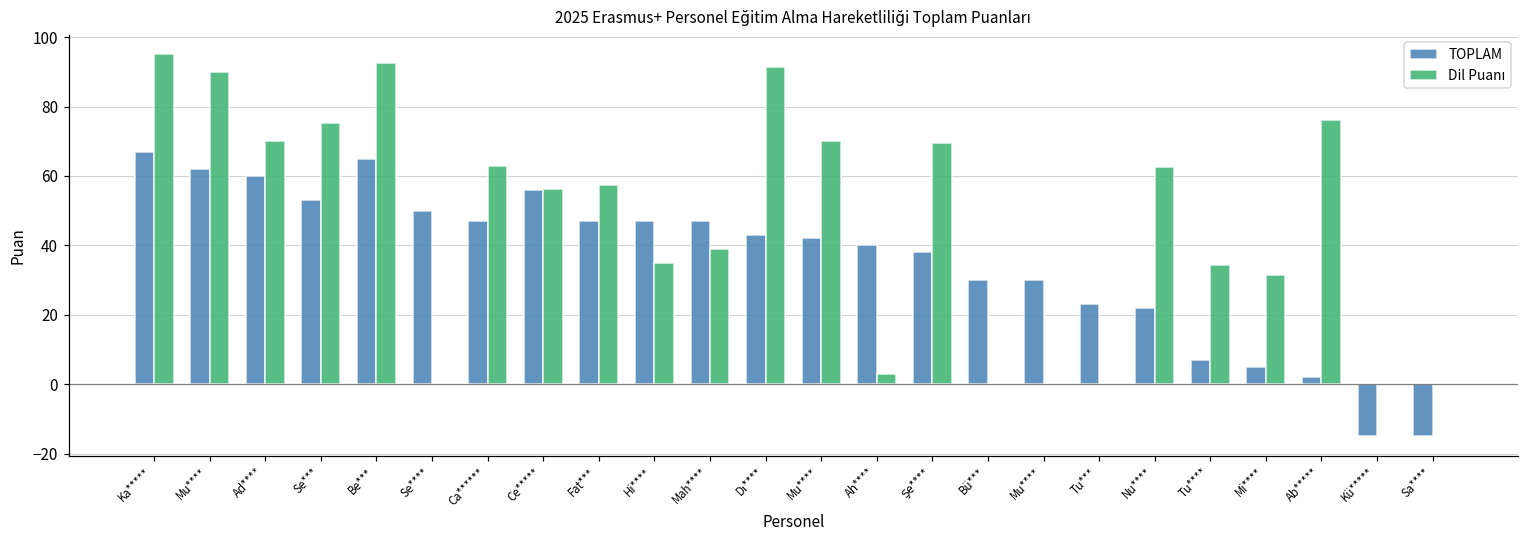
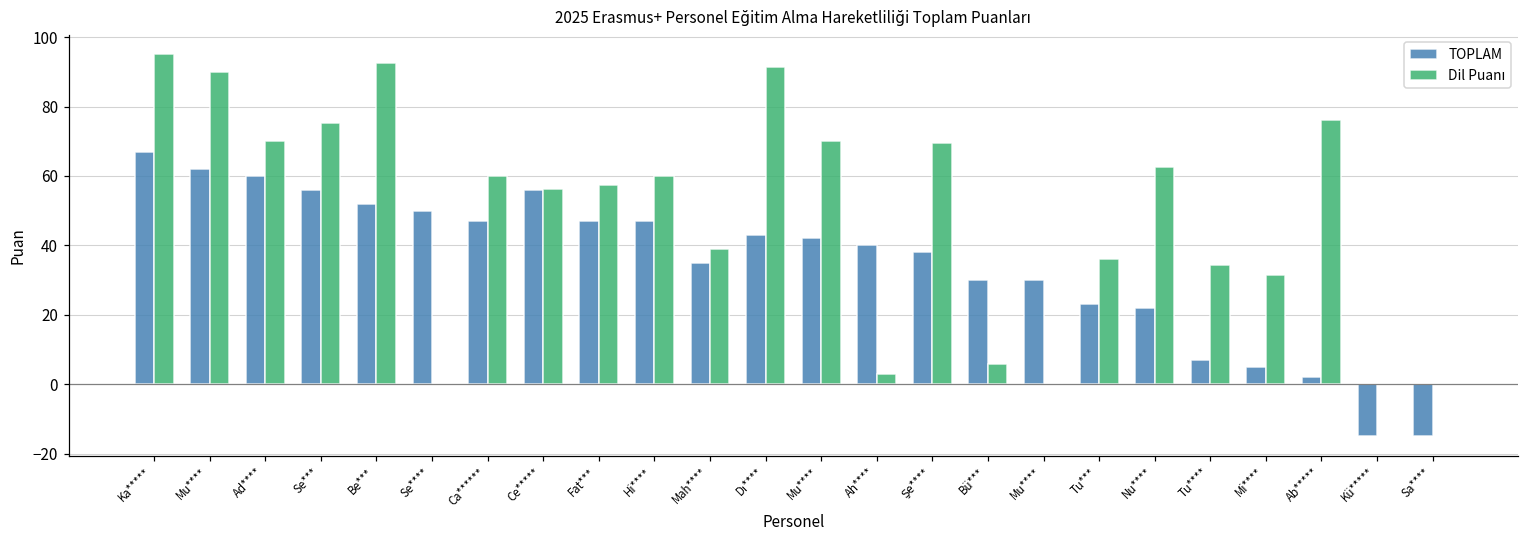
TOPLAM, Se***: 53 -> 56
TOPLAM, Be***: 65 -> 52
Dil Puanı, Ca******: 63 -> 60
Dil Puanı, Hi****: 35 -> 60
TOPLAM, Mah****: 47 -> 35
Dil Puanı, Bü***: 0 -> 6
Dil Puanı, Tu***: 0 -> 36
